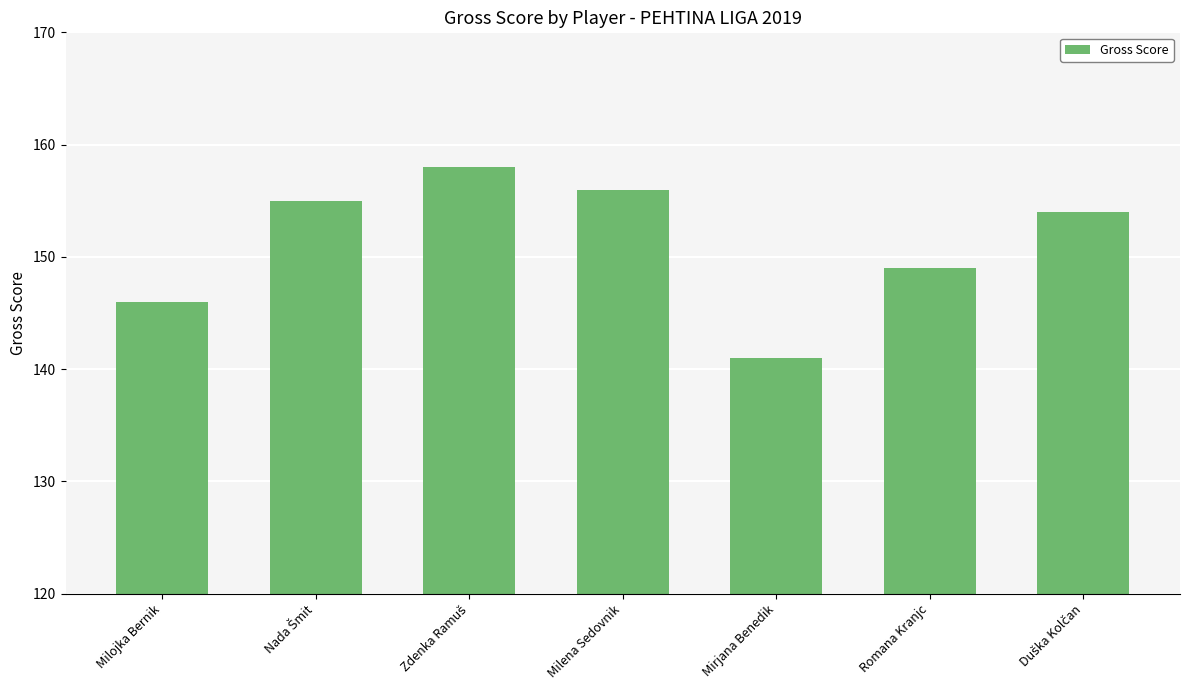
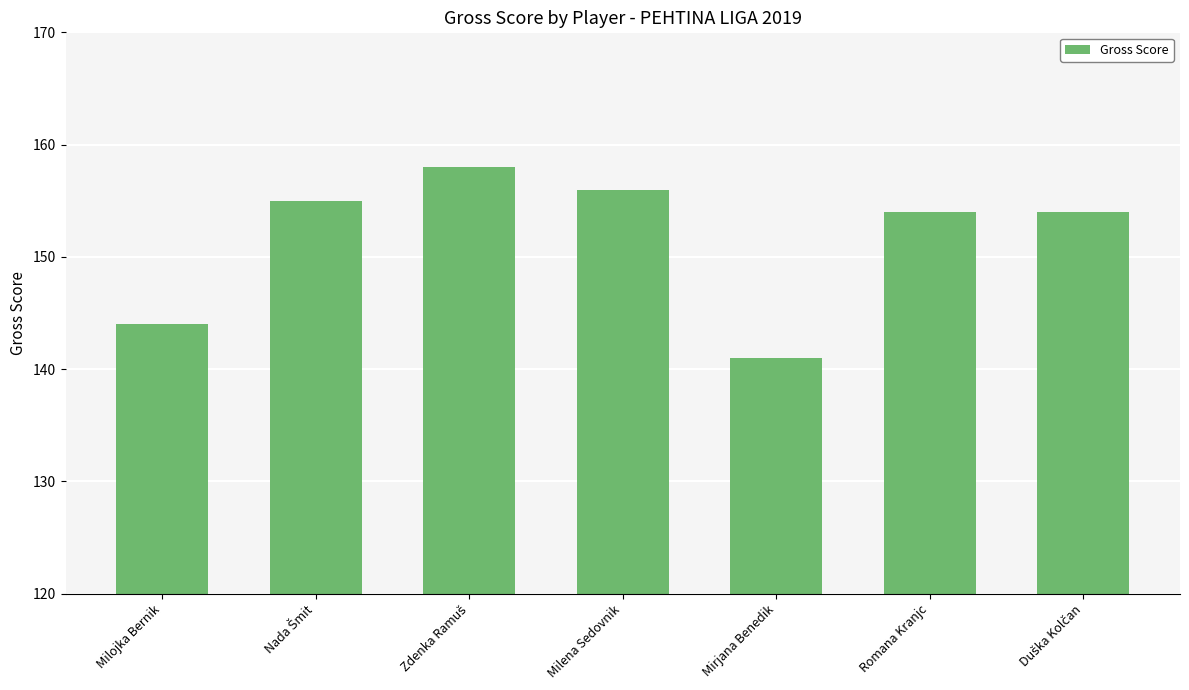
Milojka Bernik: 146 -> 144
Romana Kranjc: 149 -> 154
